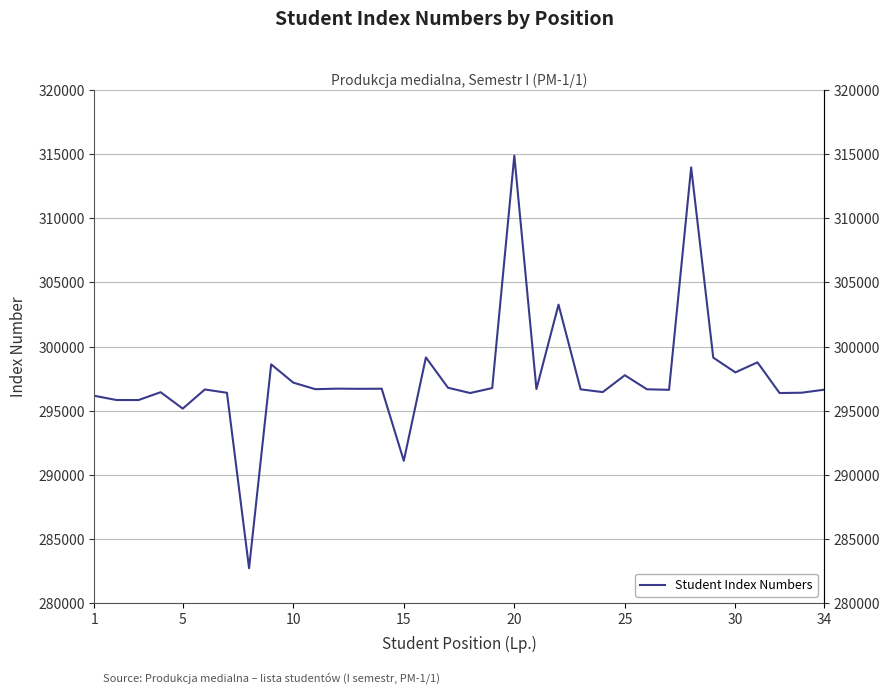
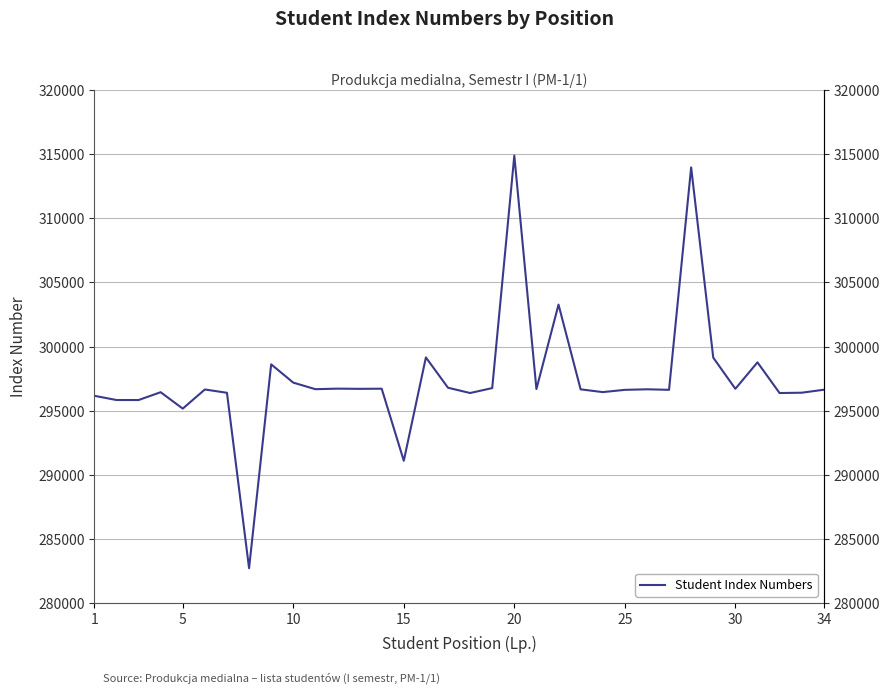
25: 297800 -> 296600
30: 298000 -> 296700
